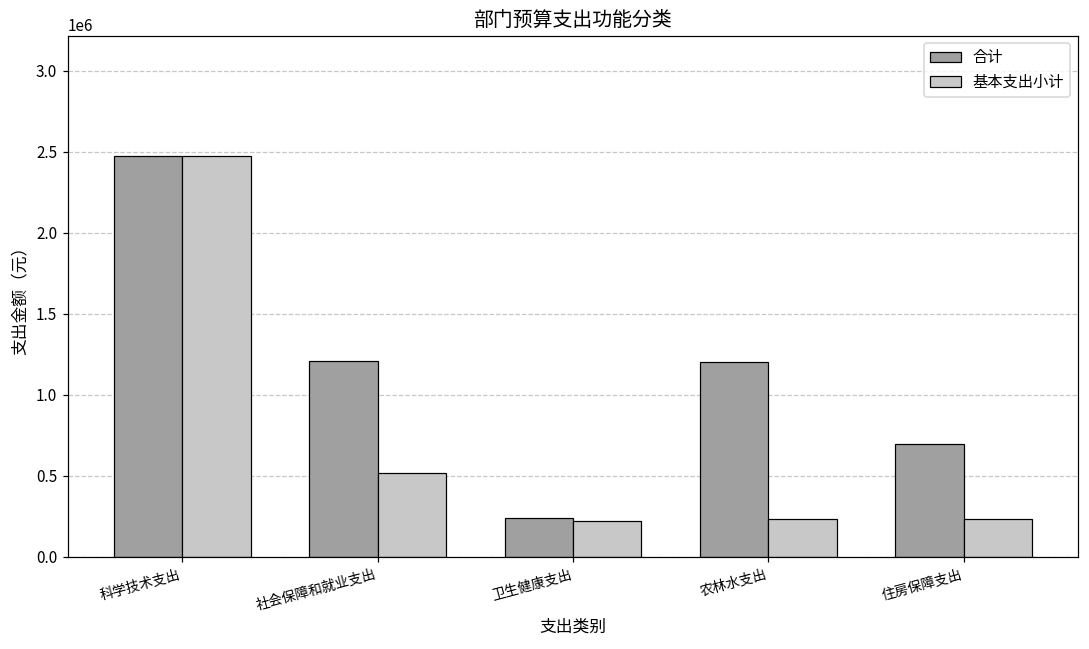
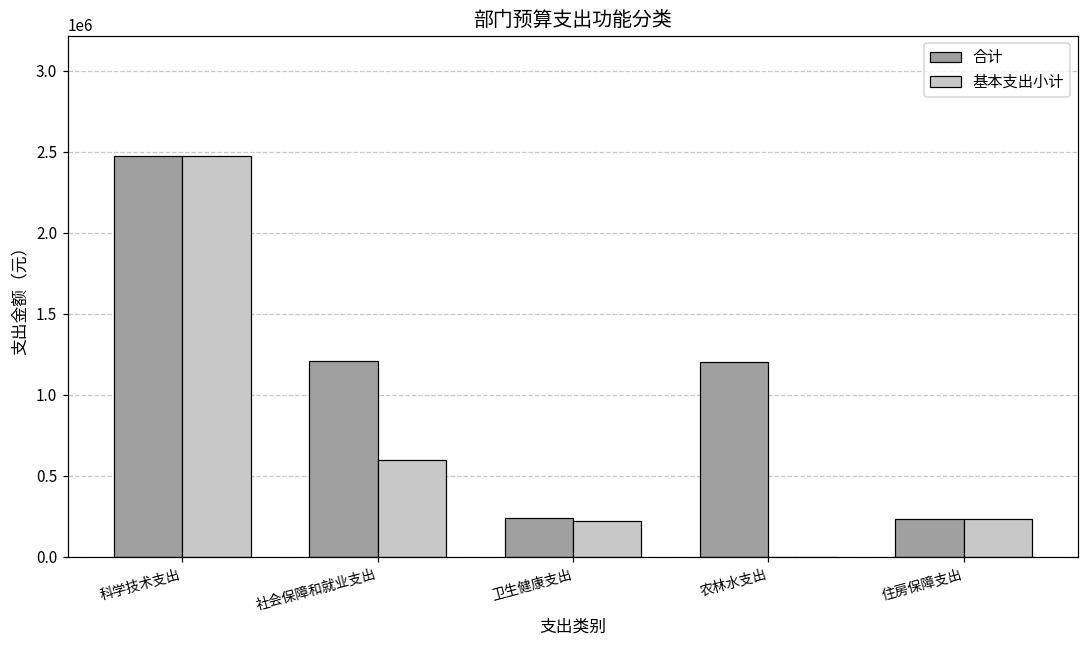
基本支出小计, 社会保障和就业支出: 520000 -> 600000
基本支出小计, 农林水支出: 230000 -> 0
合计, 住房保障支出: 700000 -> 230000
